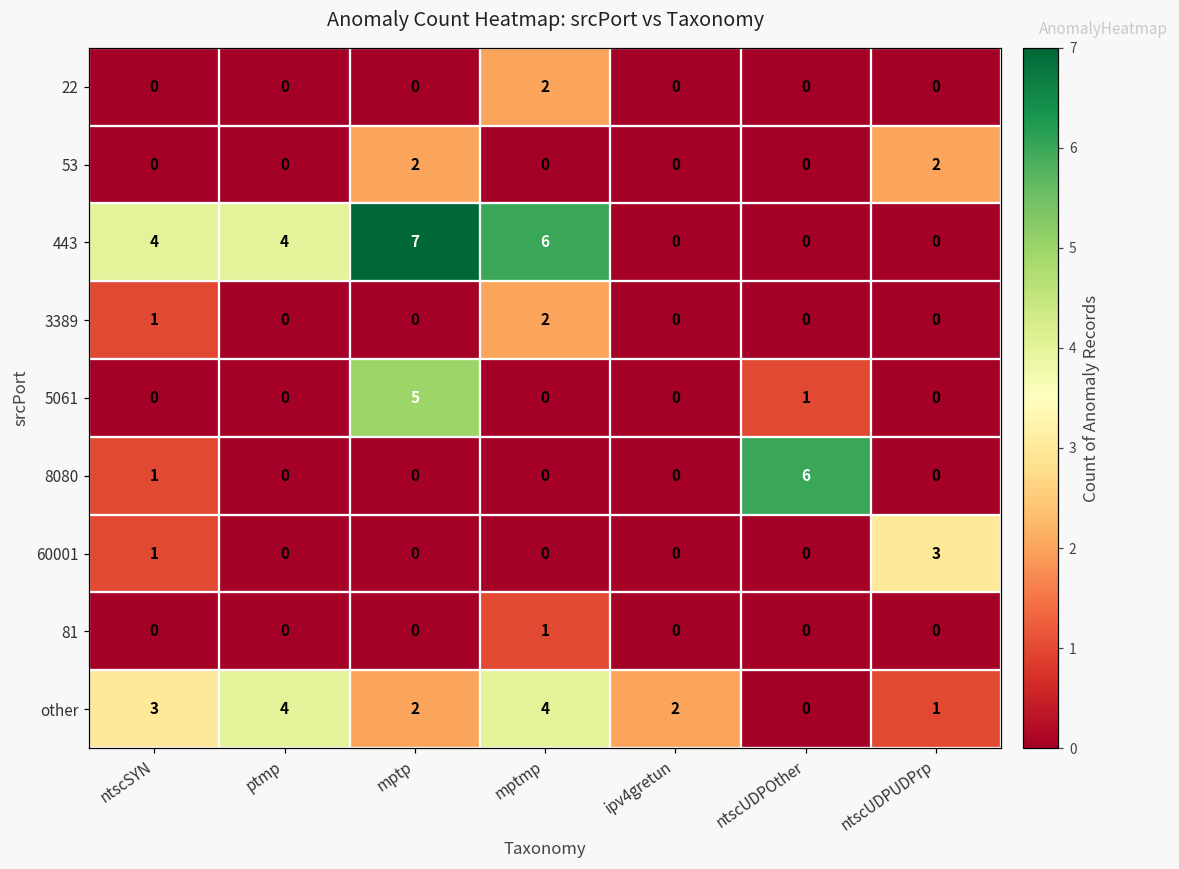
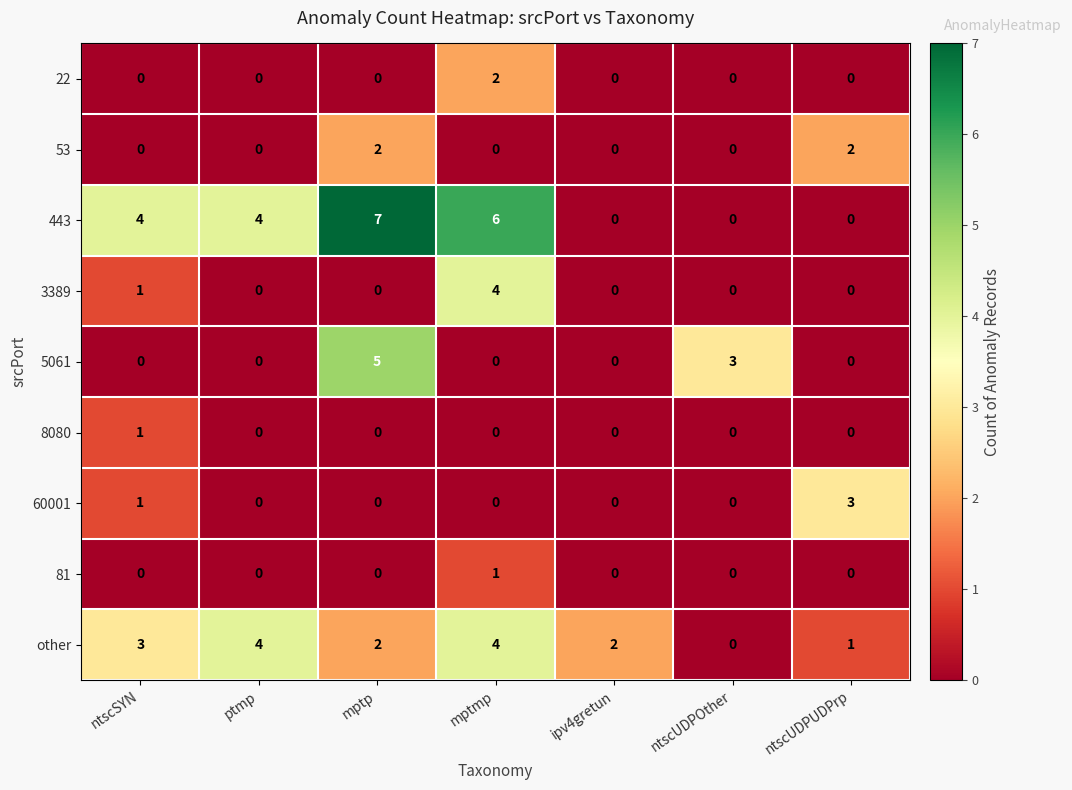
3389, mptmp: 2 -> 4
5061, ntscUDPOther: 1 -> 3
8080, ntscUDPOther: 6 -> 0
